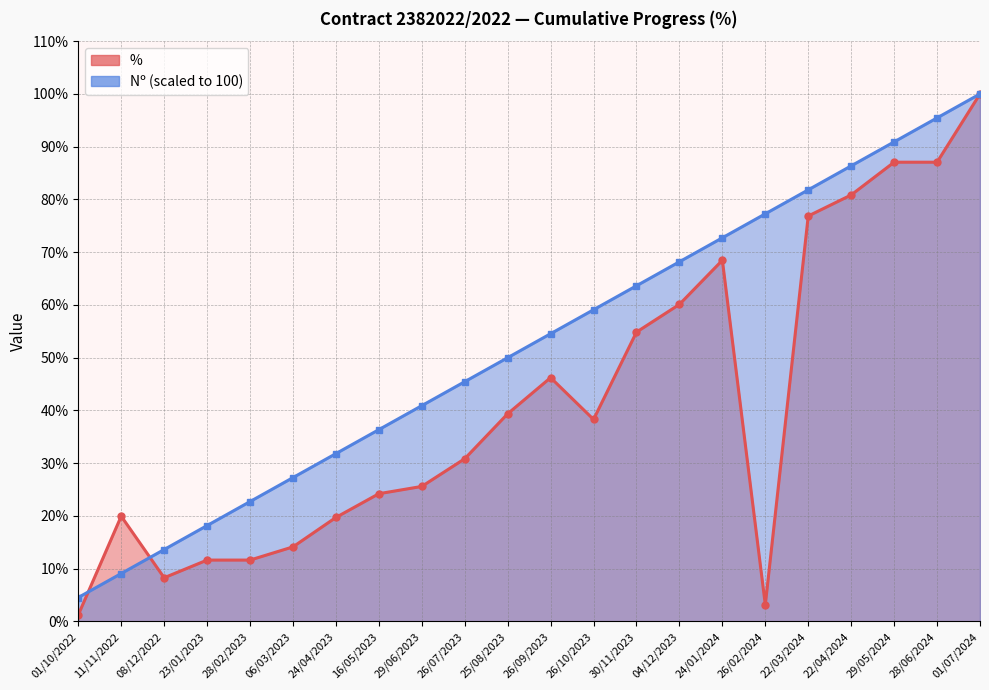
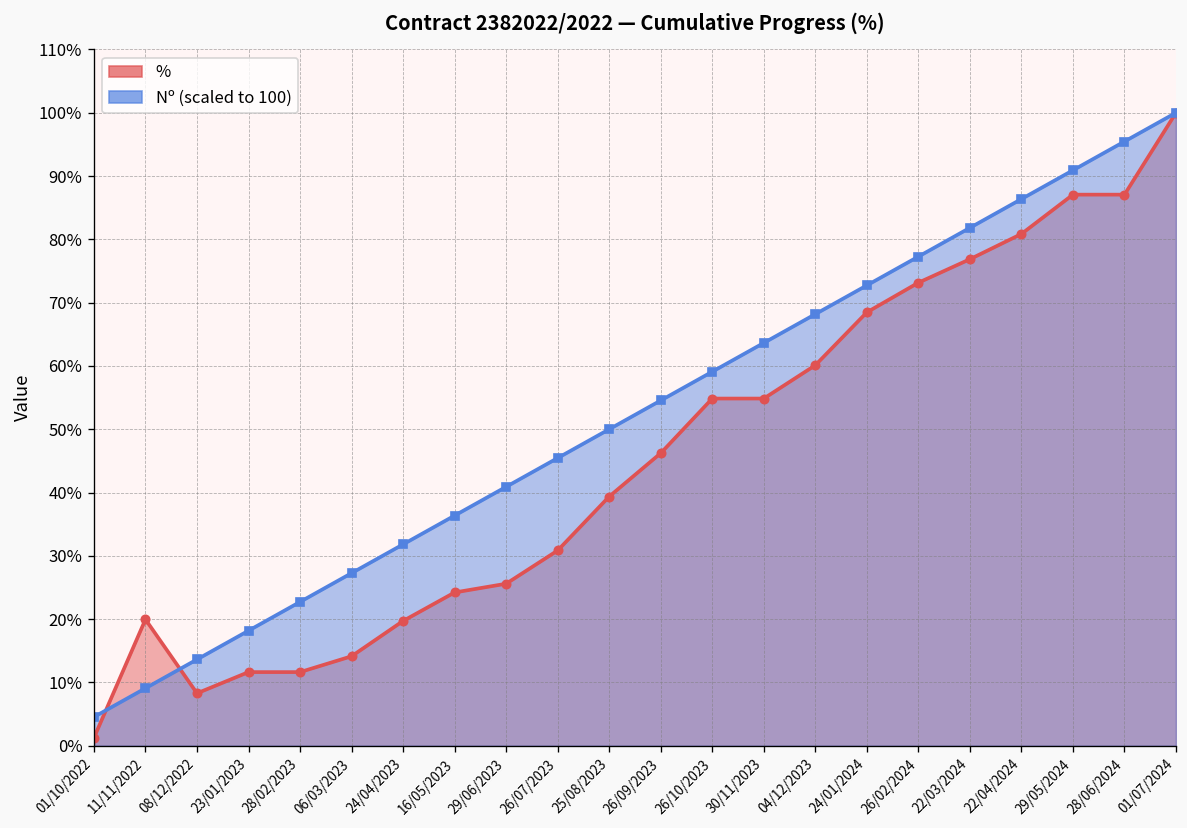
%, 26/10/2023: 38% -> 55%
%, 26/02/2024: 3% -> 73%
